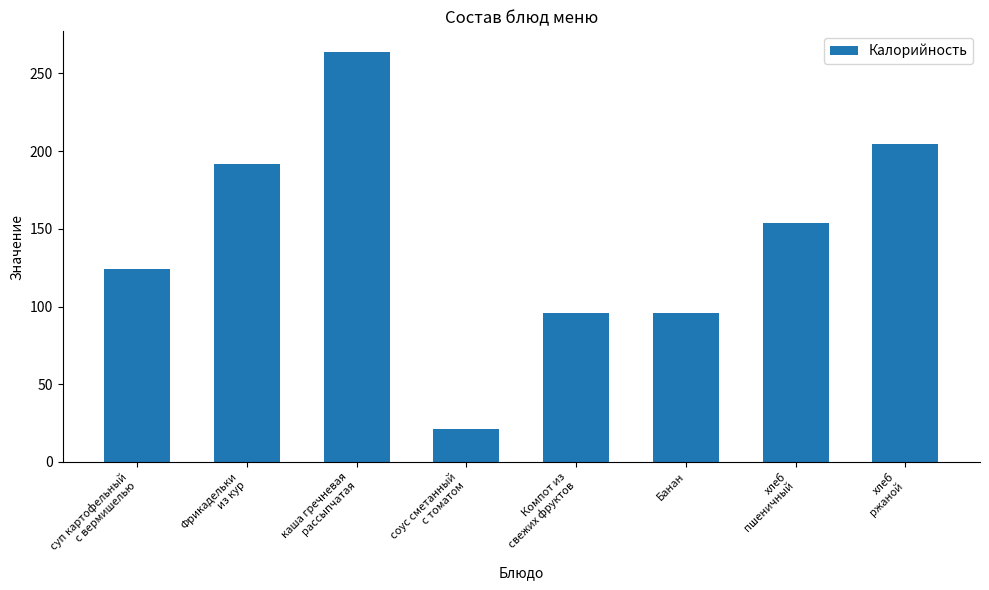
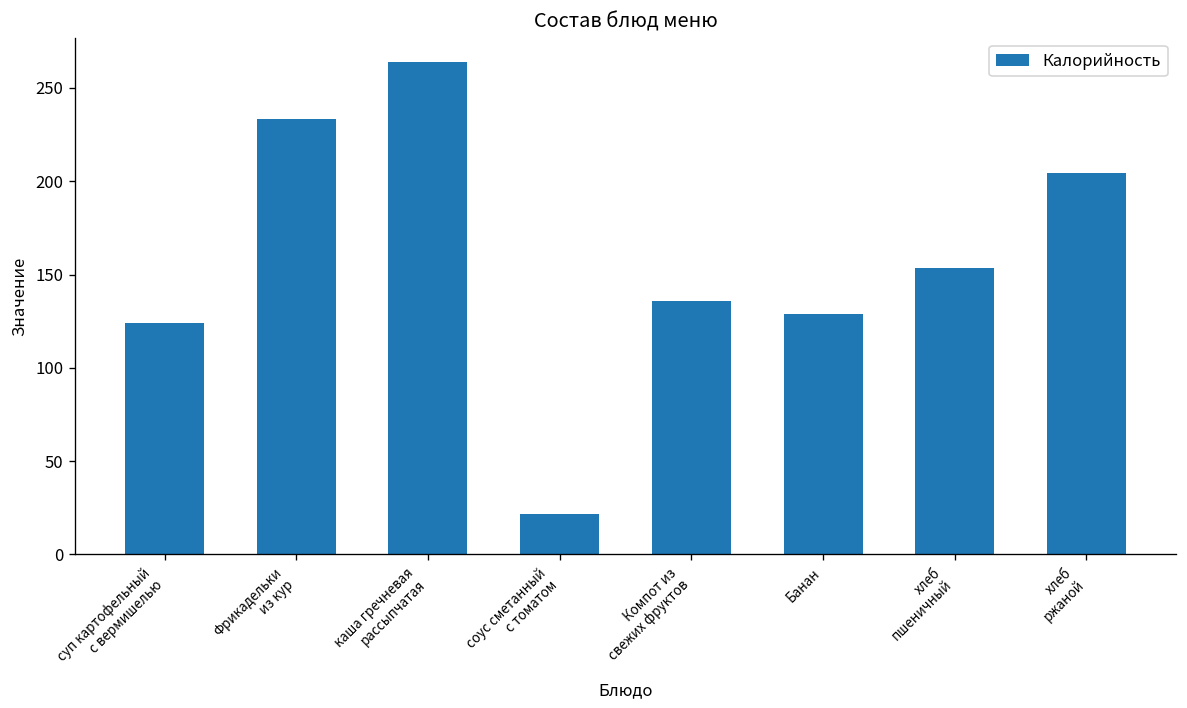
Фрикадельки из кур: 192 -> 234
Компот из свежих фруктов: 96 -> 136
Банан: 96 -> 129
